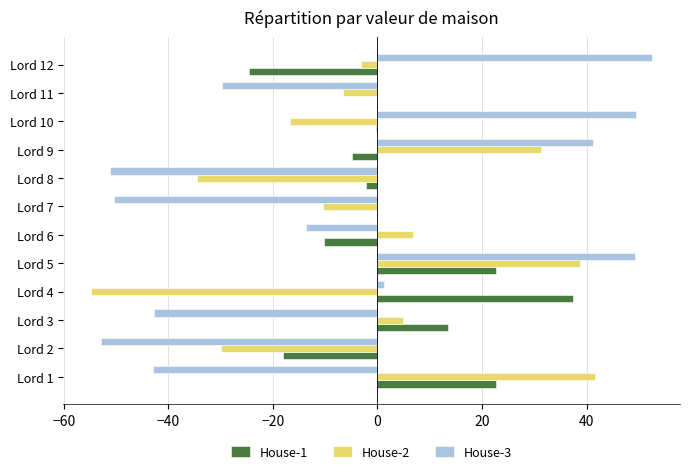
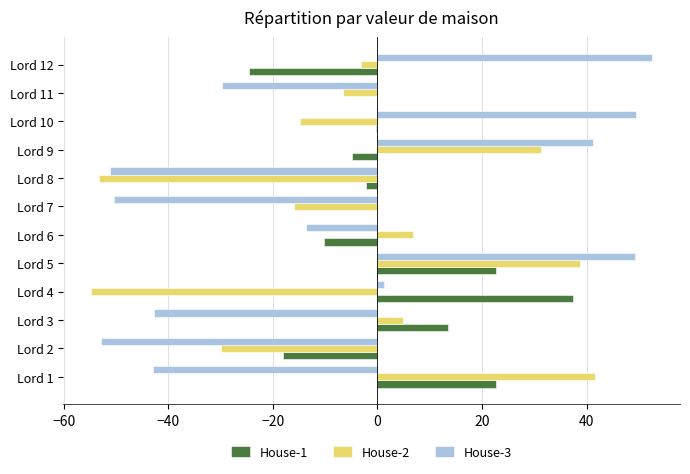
House-2, Lord 10: -17 -> -15
House-2, Lord 8: -34 -> -53
House-2, Lord 7: -10 -> -16
